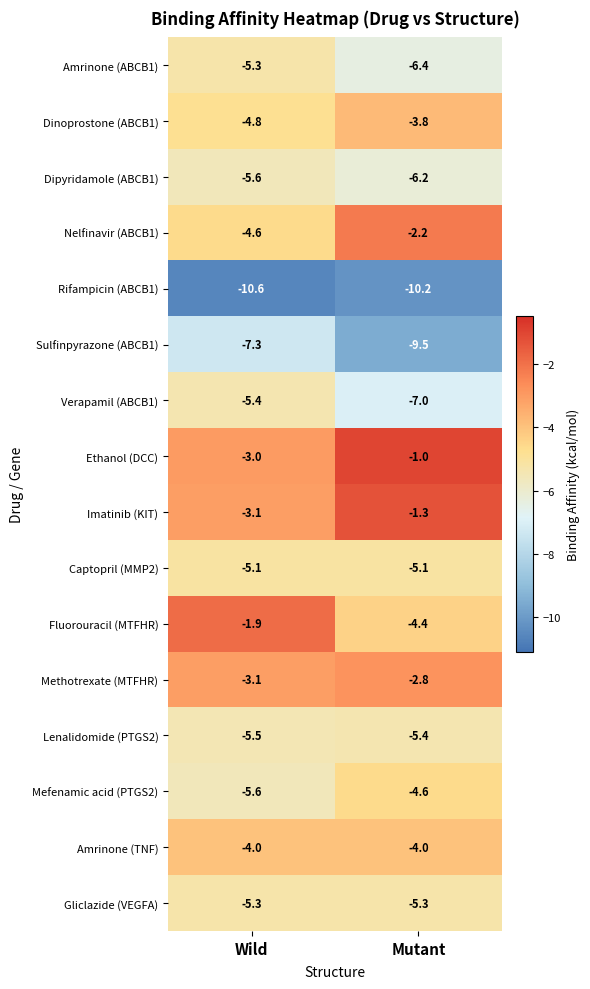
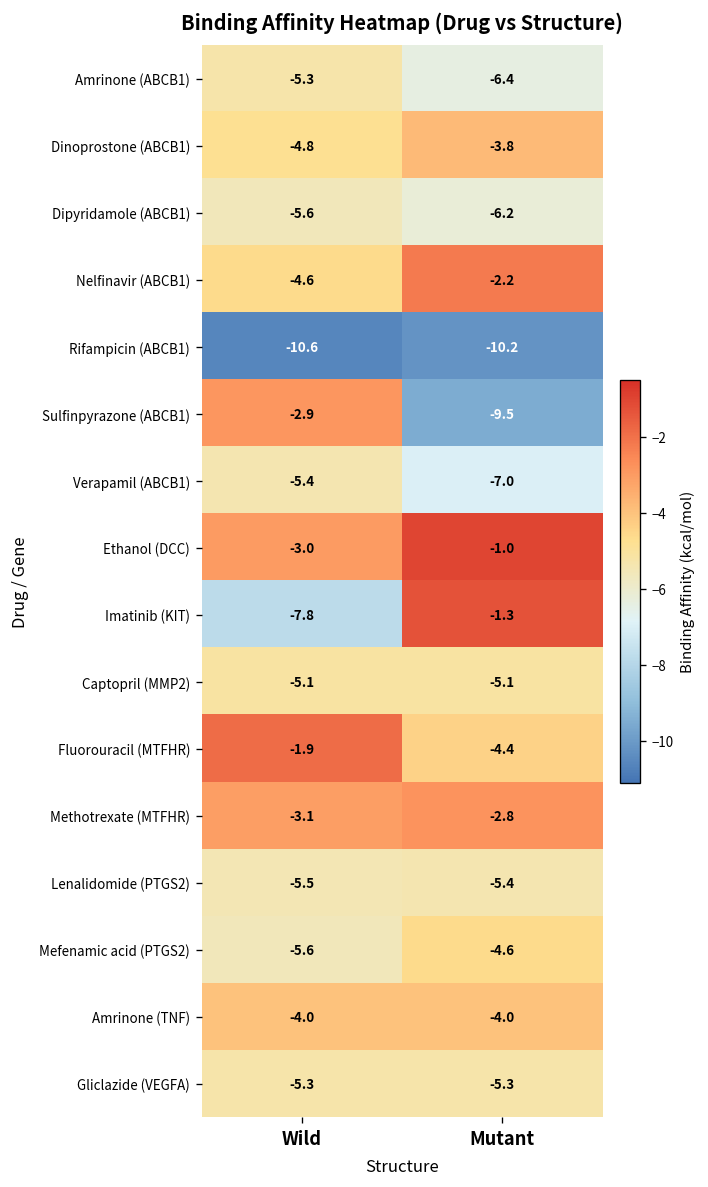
Sulfinpyrazone (ABCB1), Wild: -7.3 -> -2.9
Imatinib (KIT), Wild: -3.1 -> -7.8
